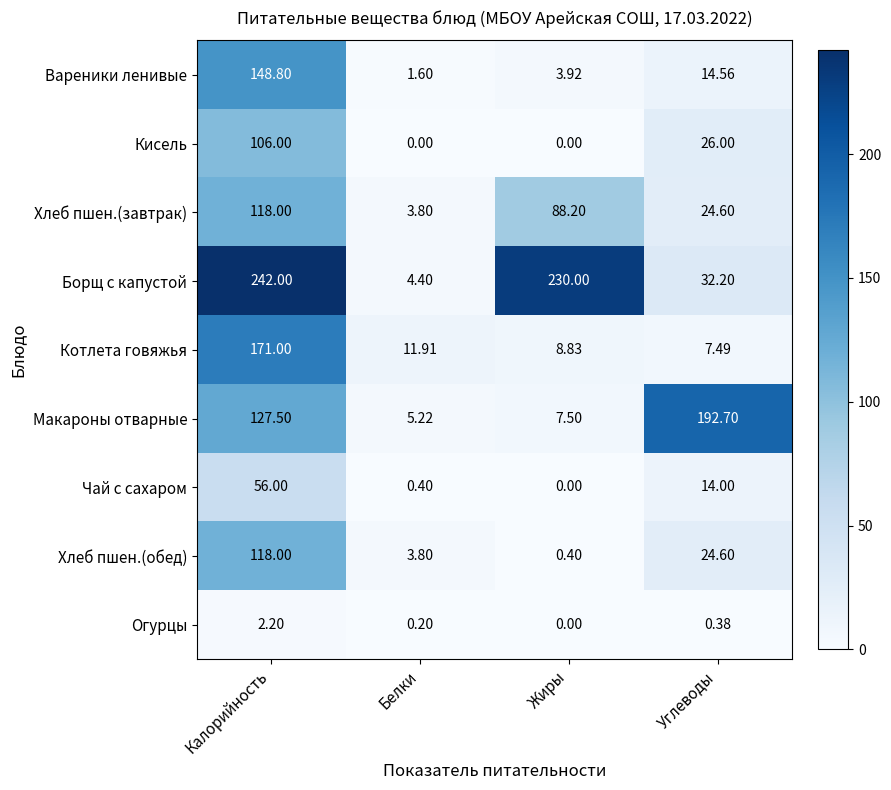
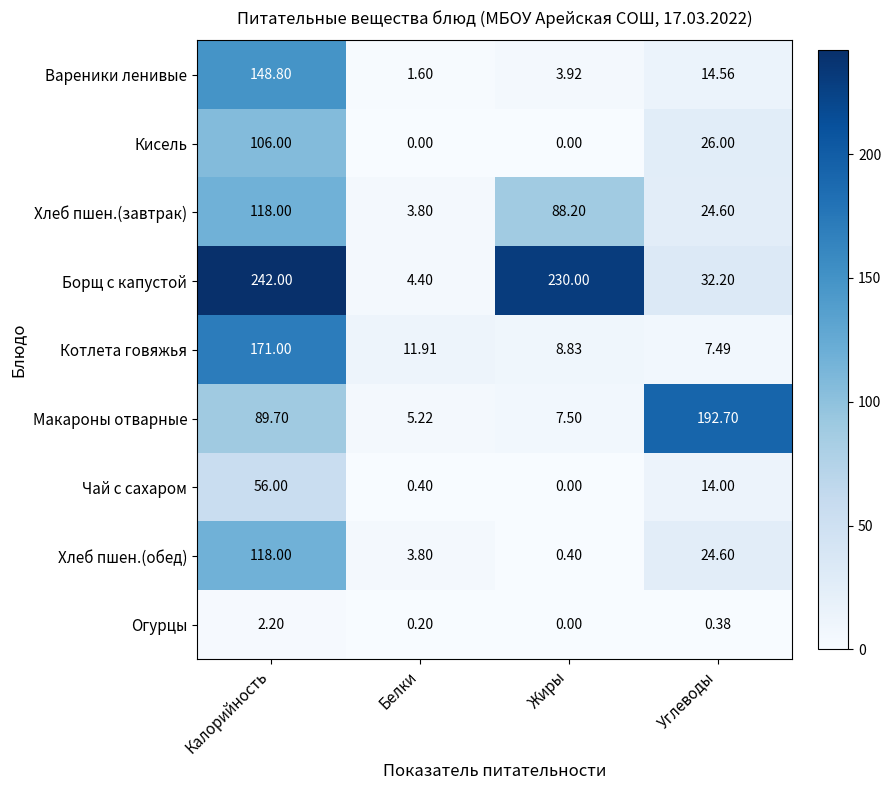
Макароны отварные, Калорийность: 127.50 -> 89.70
